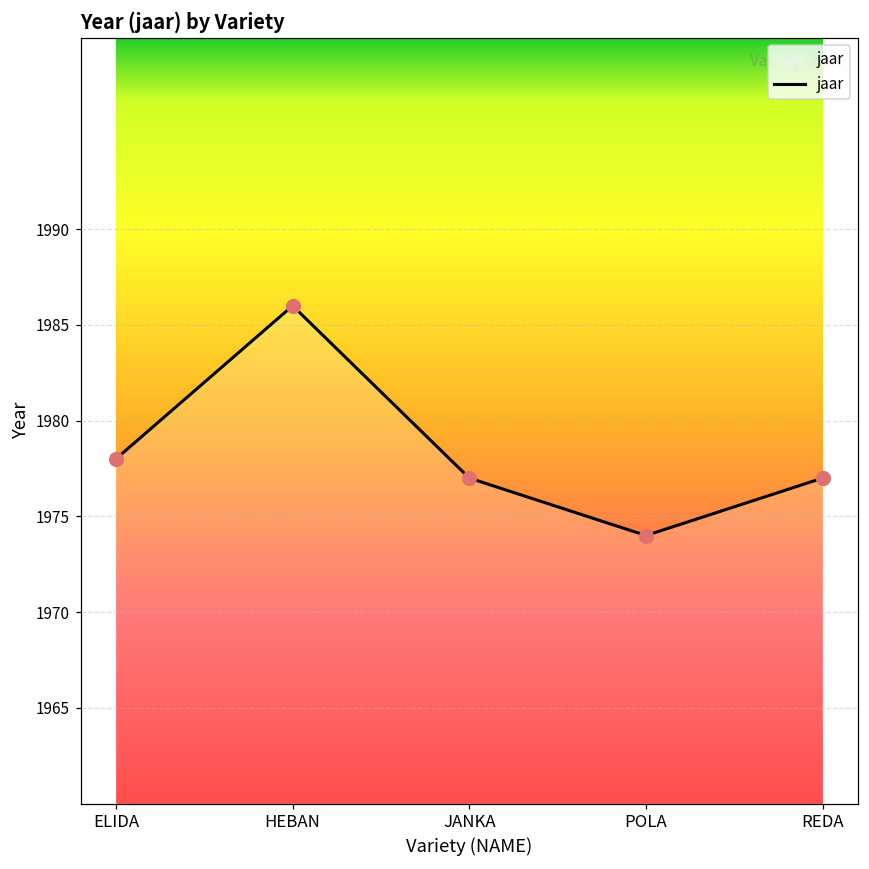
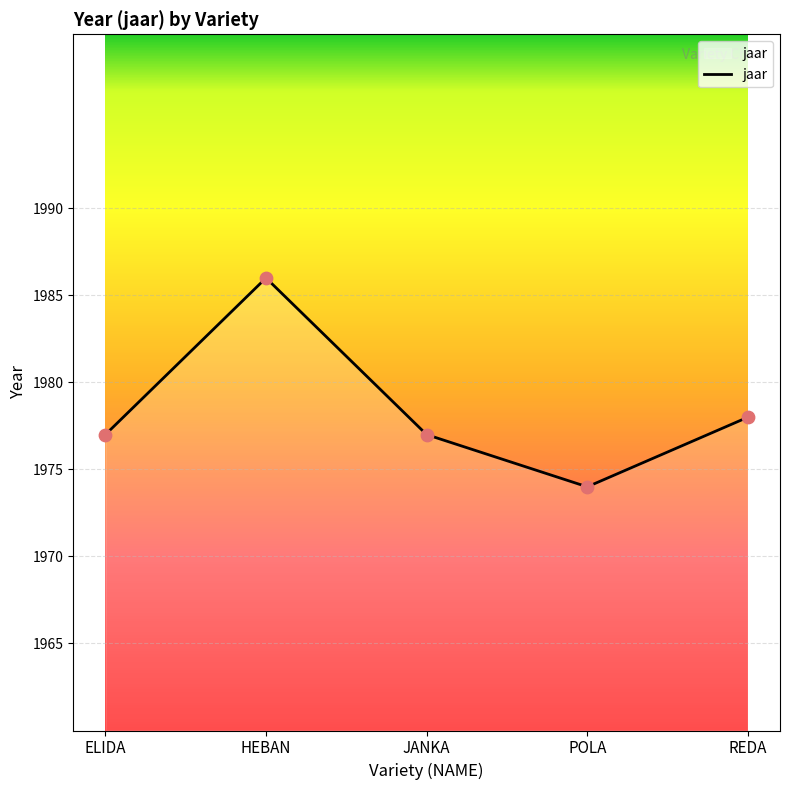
ELIDA: 1978 -> 1977
REDA: 1977 -> 1978
